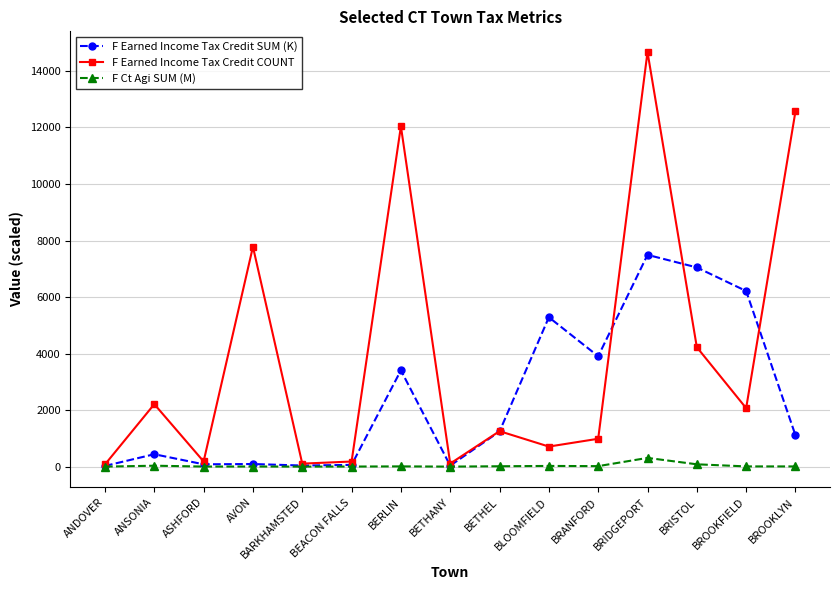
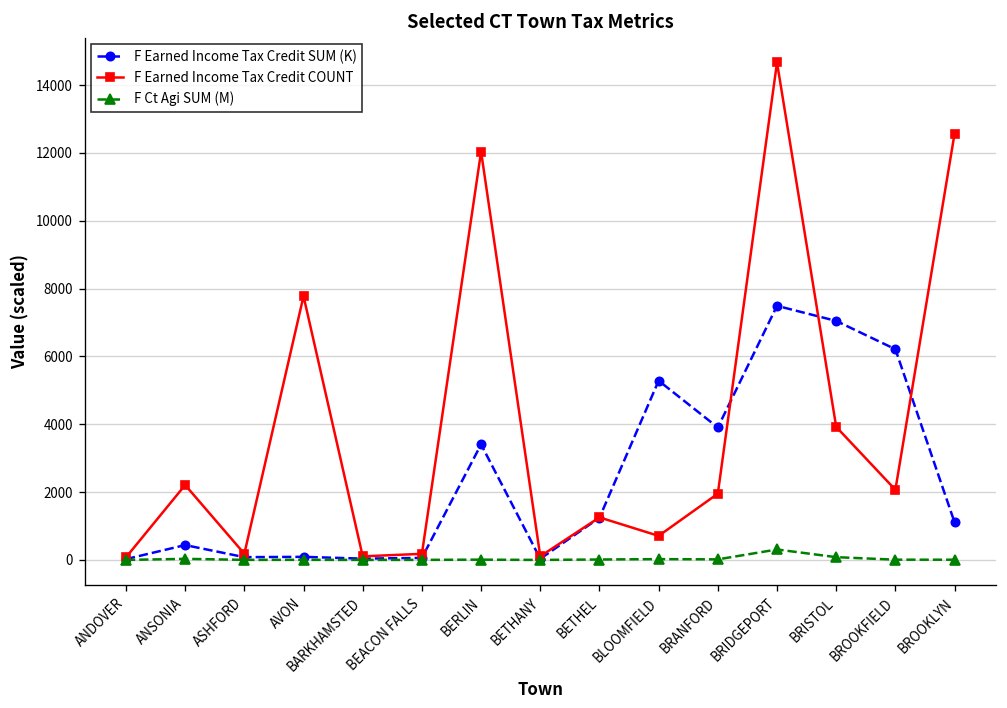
F Earned Income Tax Credit COUNT, BRANFORD: 1000 -> 2000
F Earned Income Tax Credit COUNT, BRISTOL: 4200 -> 3900
